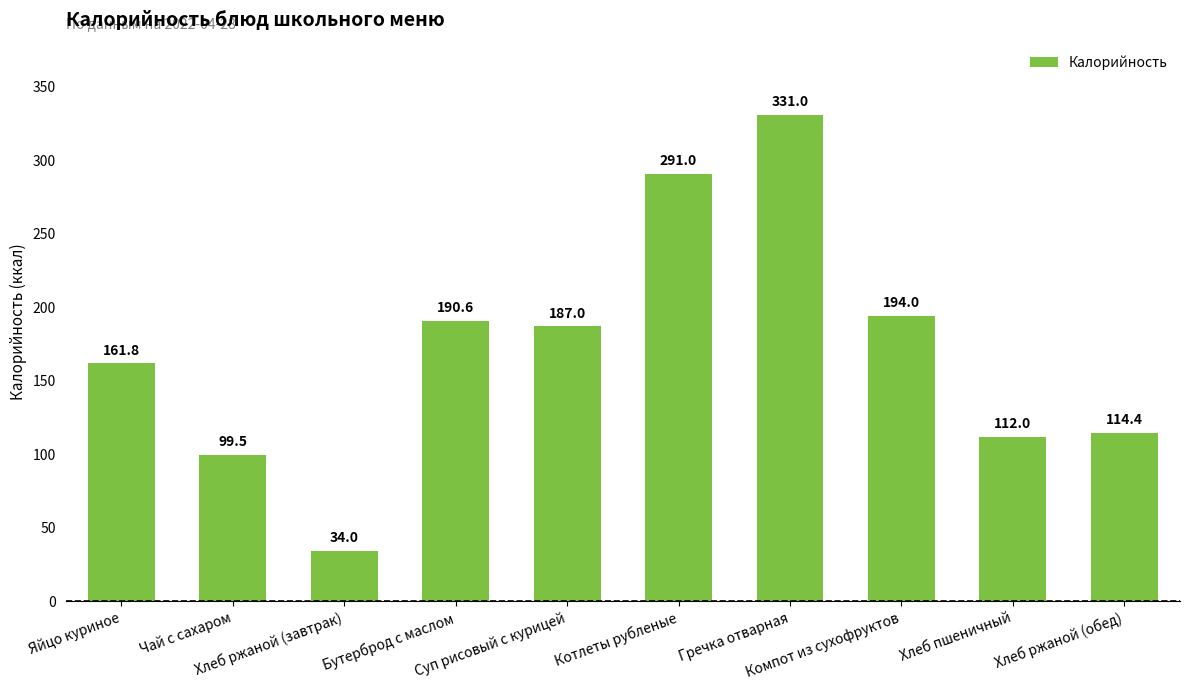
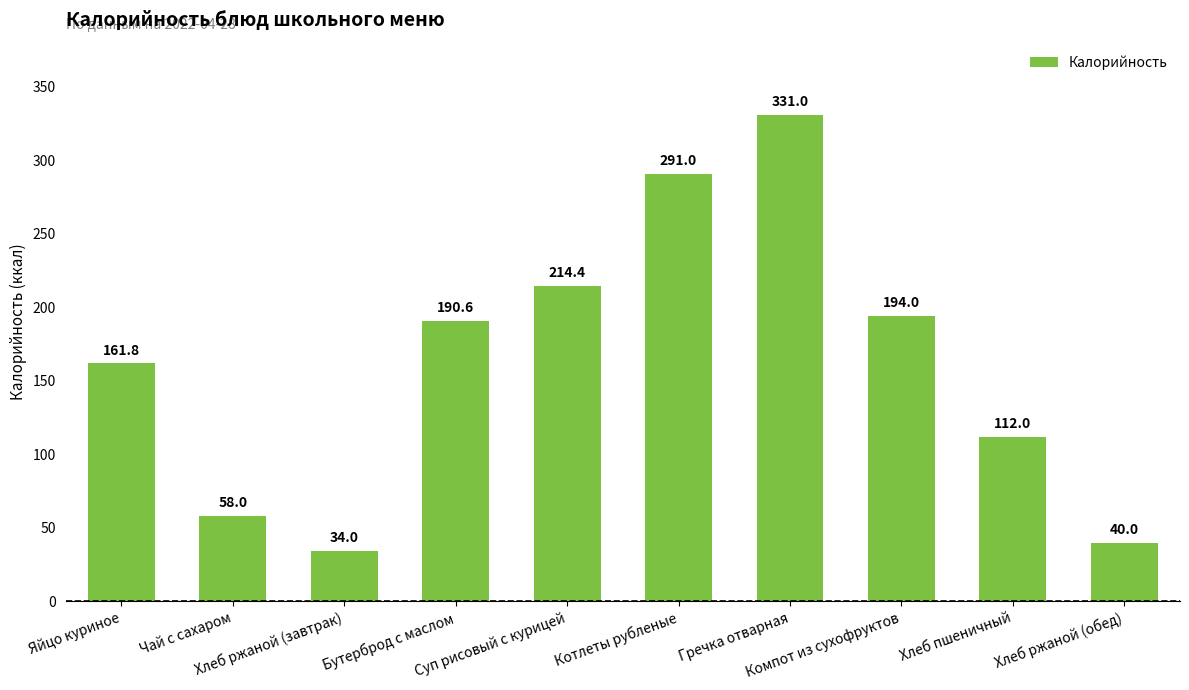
Чай с сахаром: 99.5 -> 58.0
Суп рисовый с курицей: 187.0 -> 214.4
Хлеб ржаной (обед): 114.4 -> 40.0
